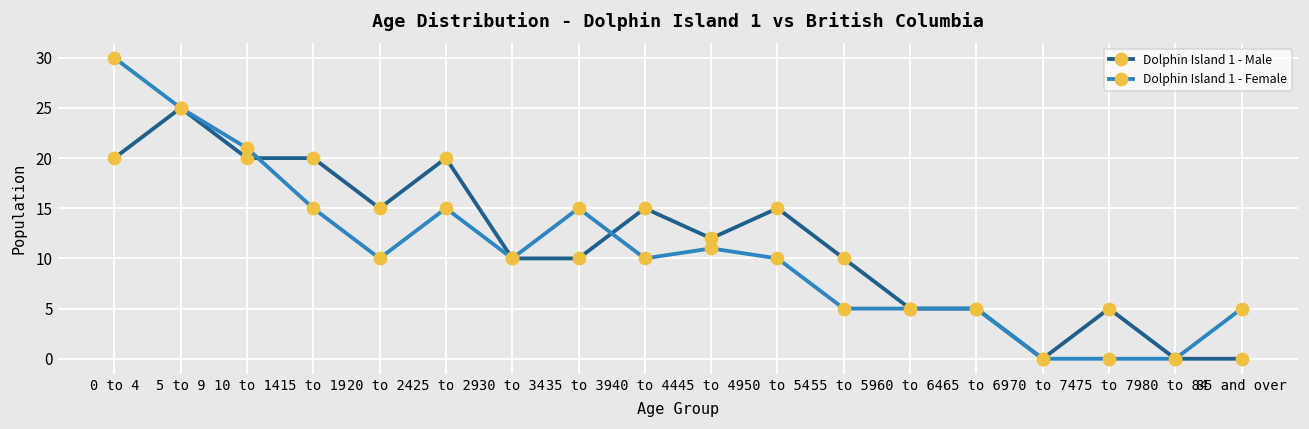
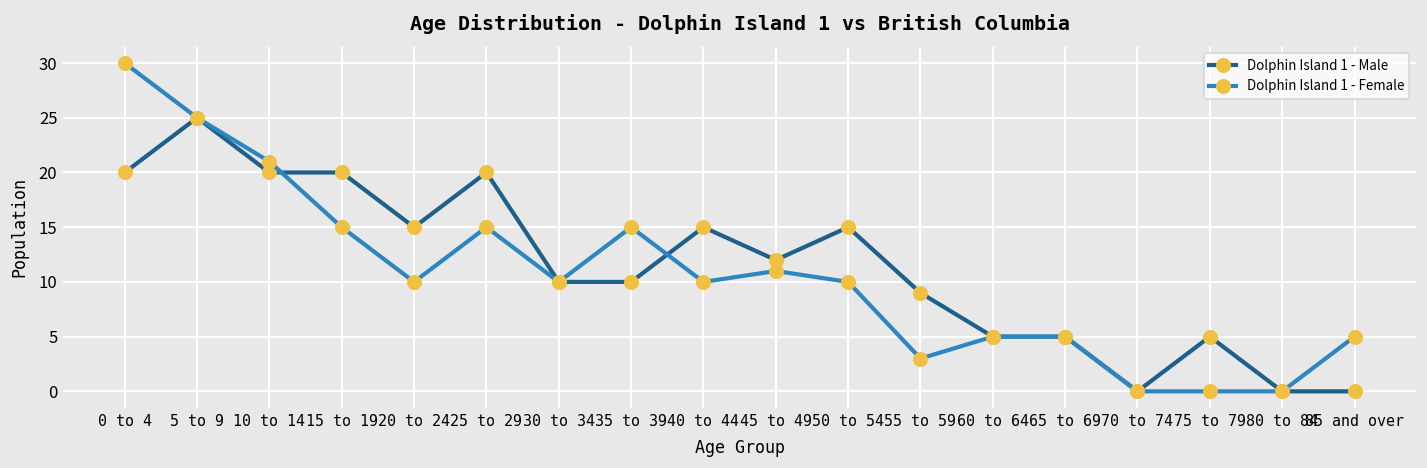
Dolphin Island 1 - Male, 55 to 59: 10 -> 9
Dolphin Island 1 - Female, 55 to 59: 5 -> 3
